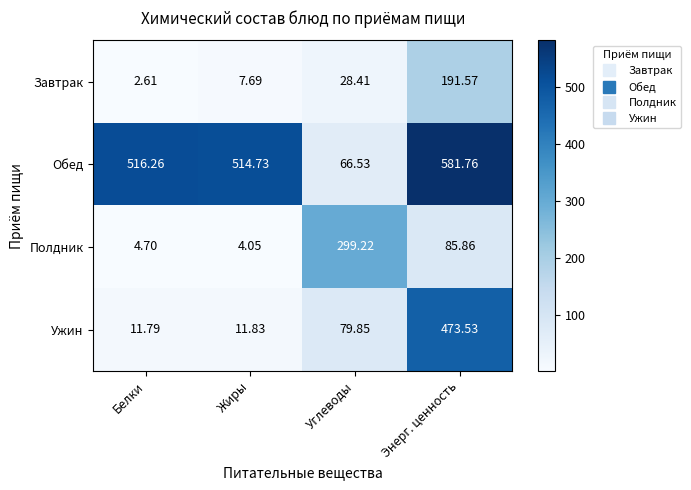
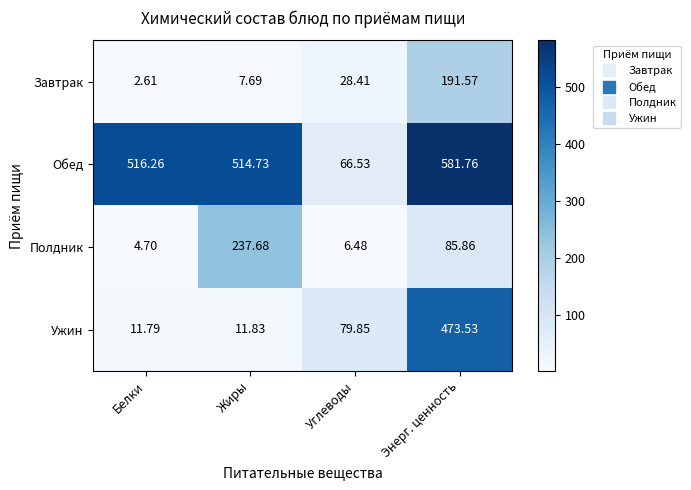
Полдник, Жиры: 4.05 -> 237.68
Полдник, Углеводы: 299.22 -> 6.48
